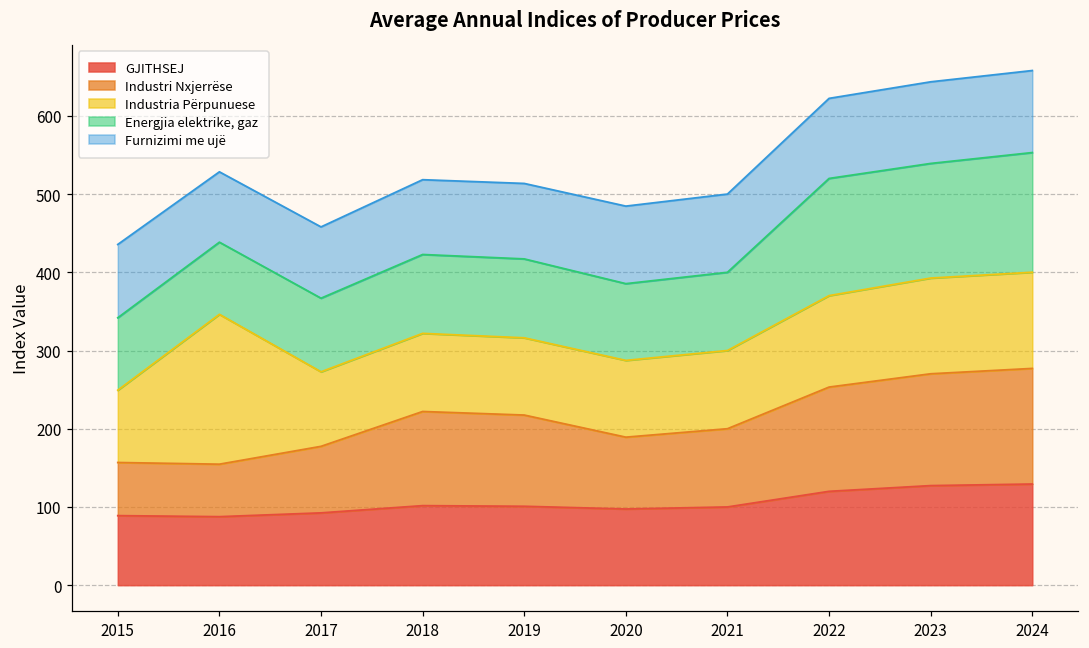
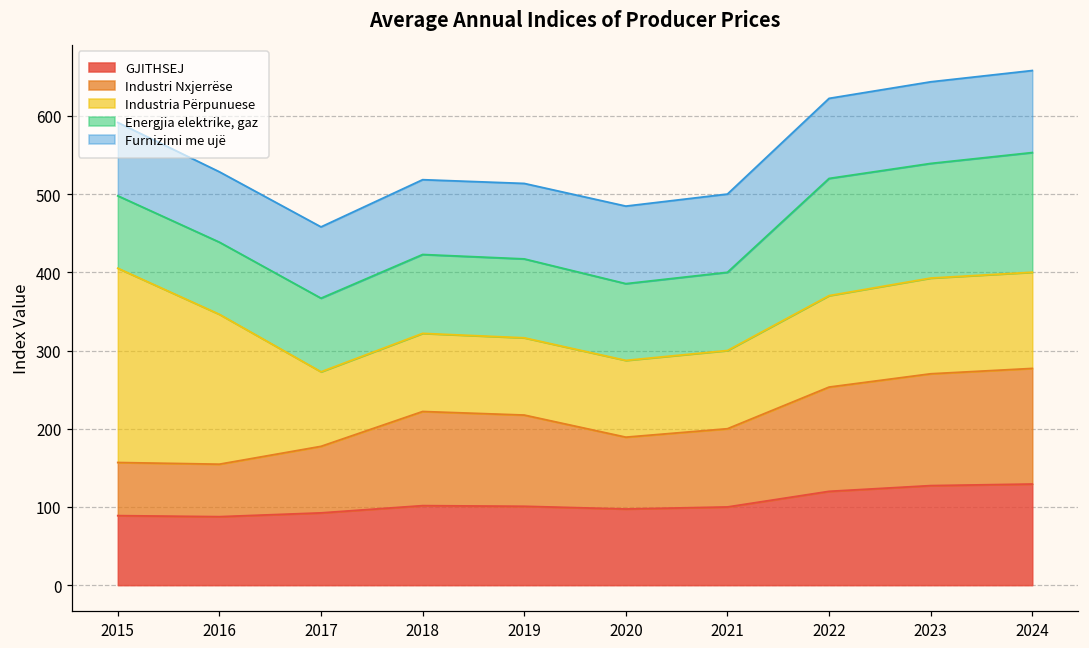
Industria Përpunuese, 2015: 90 -> 250
